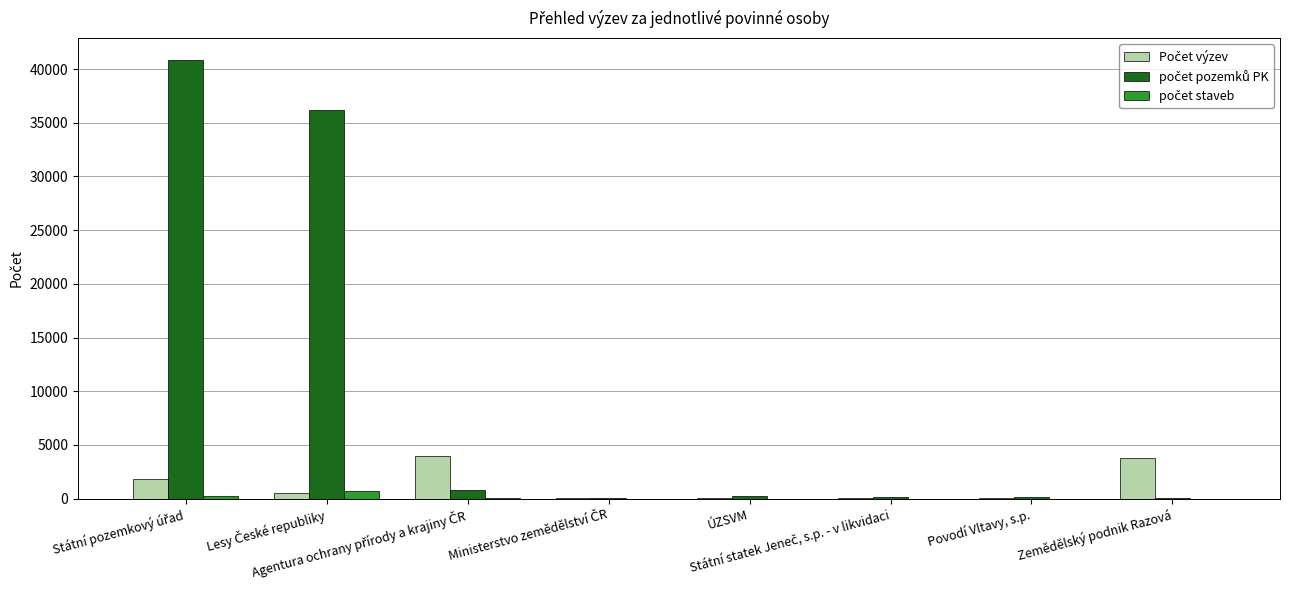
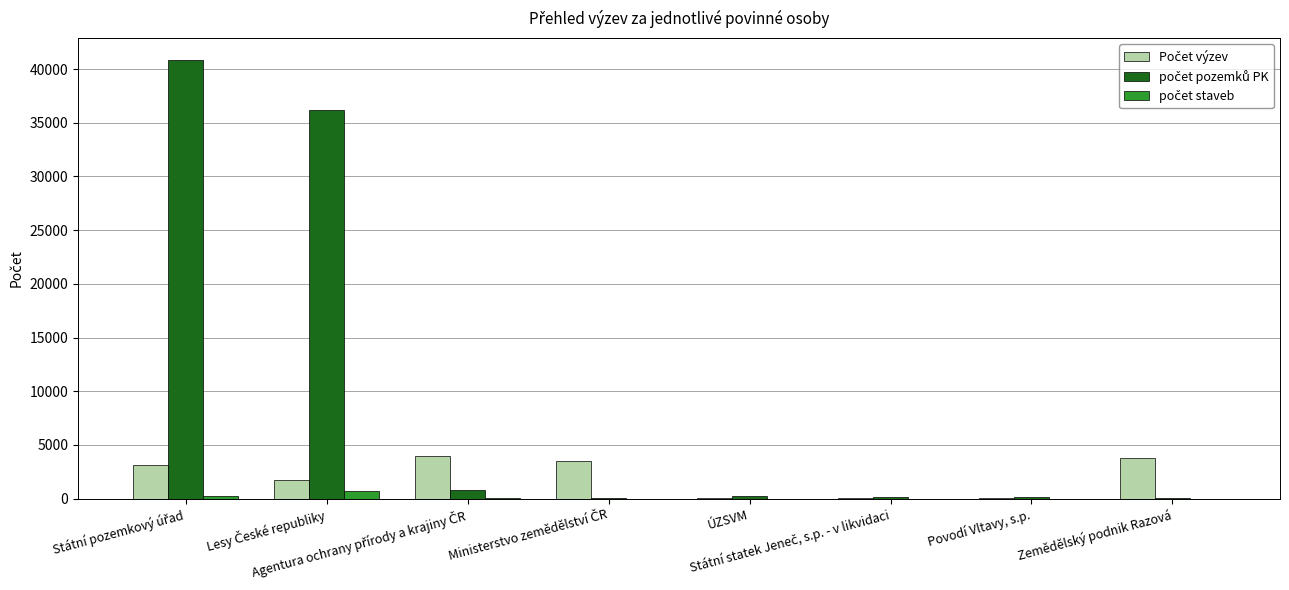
Počet výzev, Státní pozemkový úřad: 1900 -> 3200
Počet výzev, Lesy České republiky: 500 -> 1700
Počet výzev, Ministerstvo zemědělství ČR: 0 -> 3500
